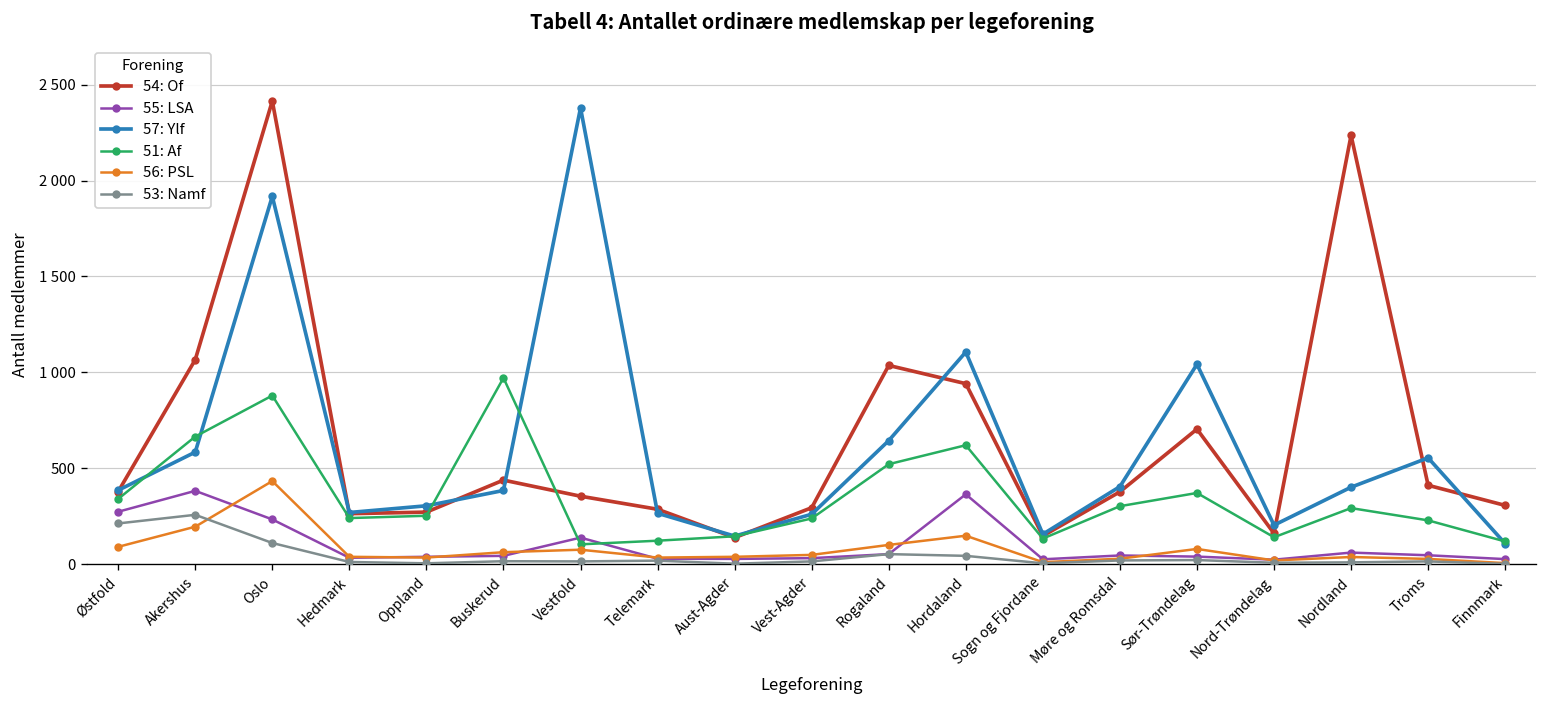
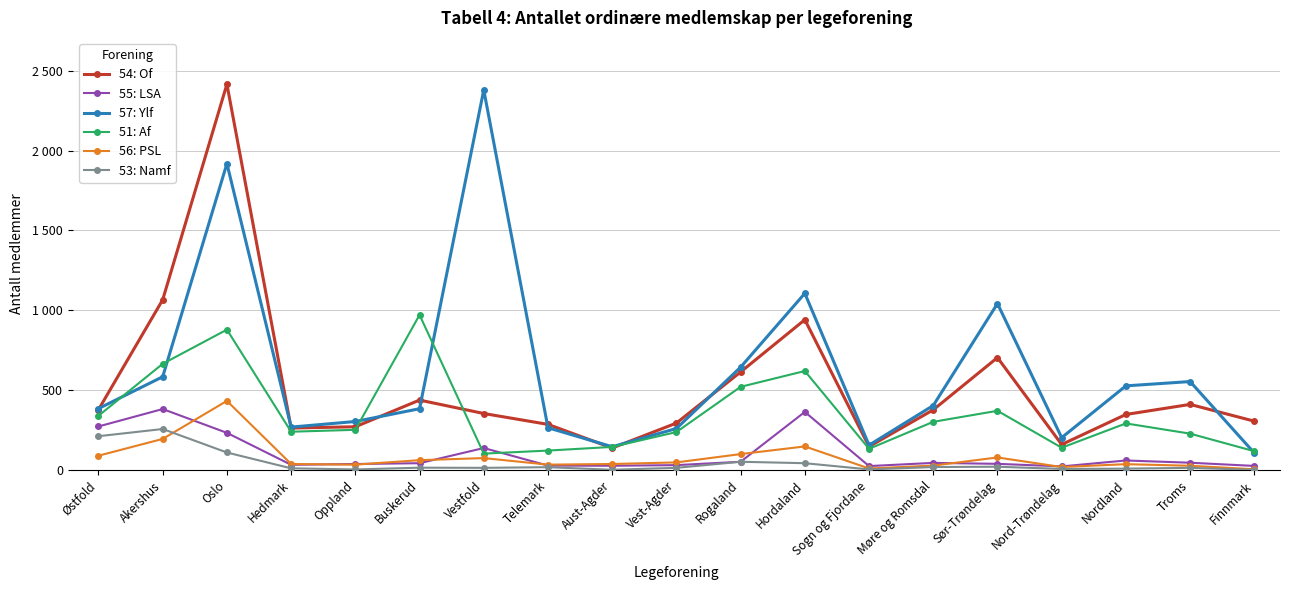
54: Of, Rogaland: 1040 -> 610
54: Of, Nordland: 2240 -> 350
57: Ylf, Nordland: 400 -> 530
